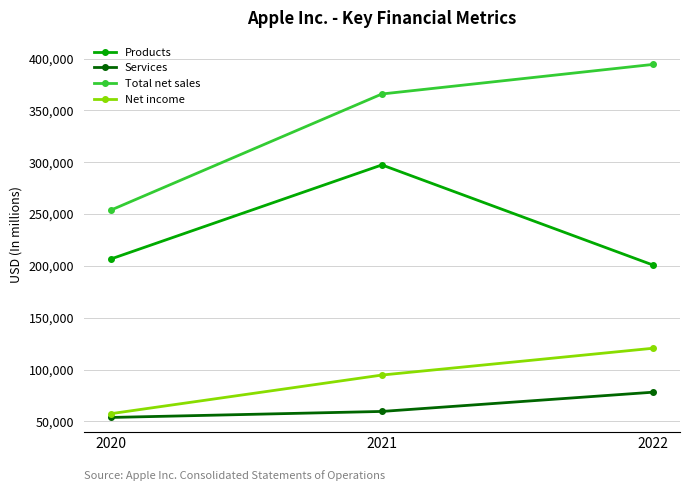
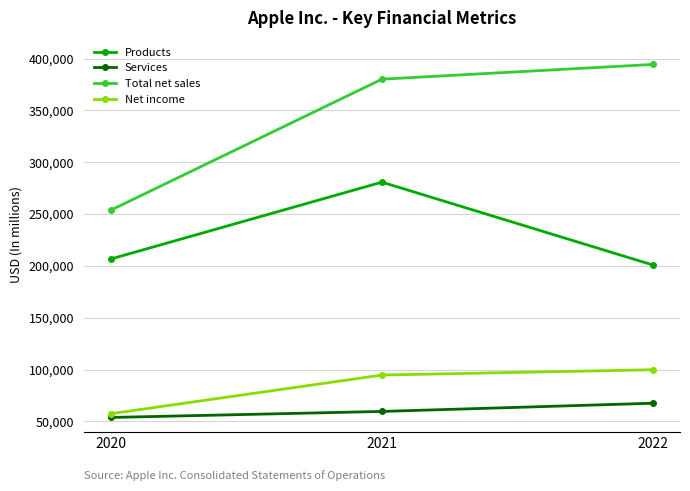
Products, 2021: 297,000 -> 281,000
Total net sales, 2021: 366,000 -> 380,000
Services, 2022: 78,000 -> 67,000
Net income, 2022: 121,000 -> 100,000
